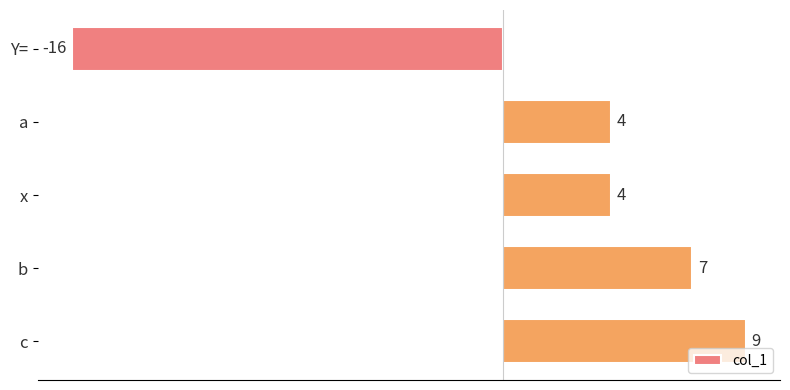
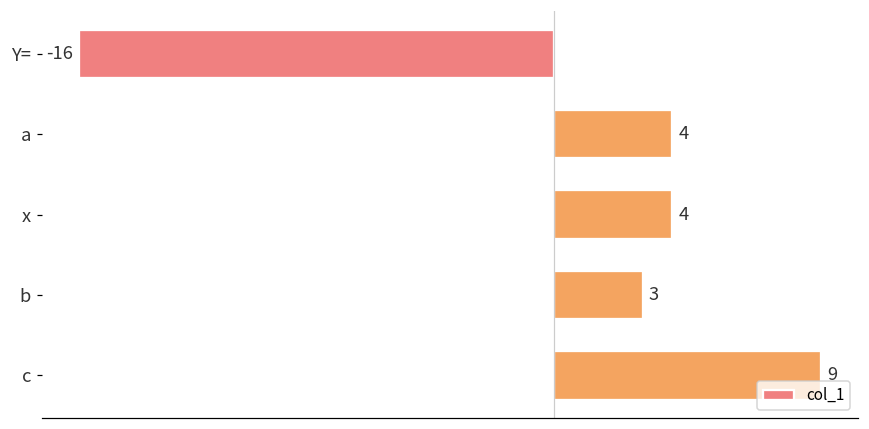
b: 7 -> 3
